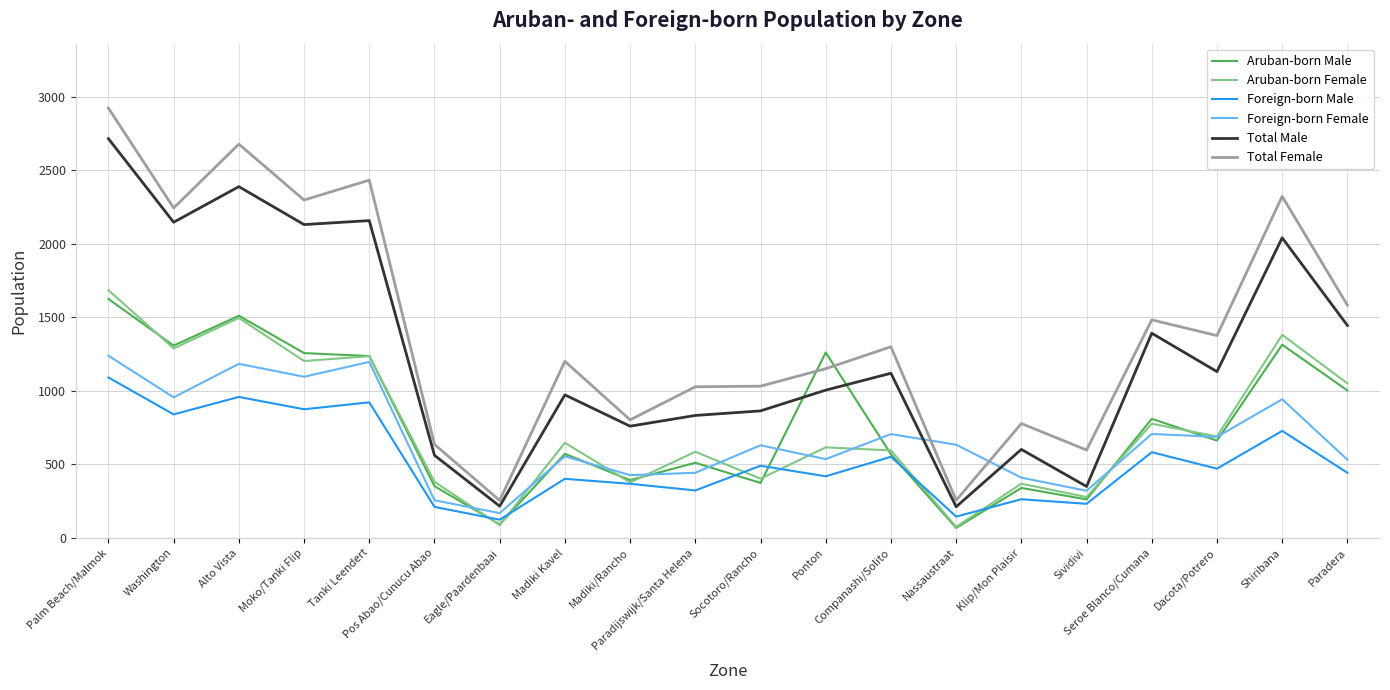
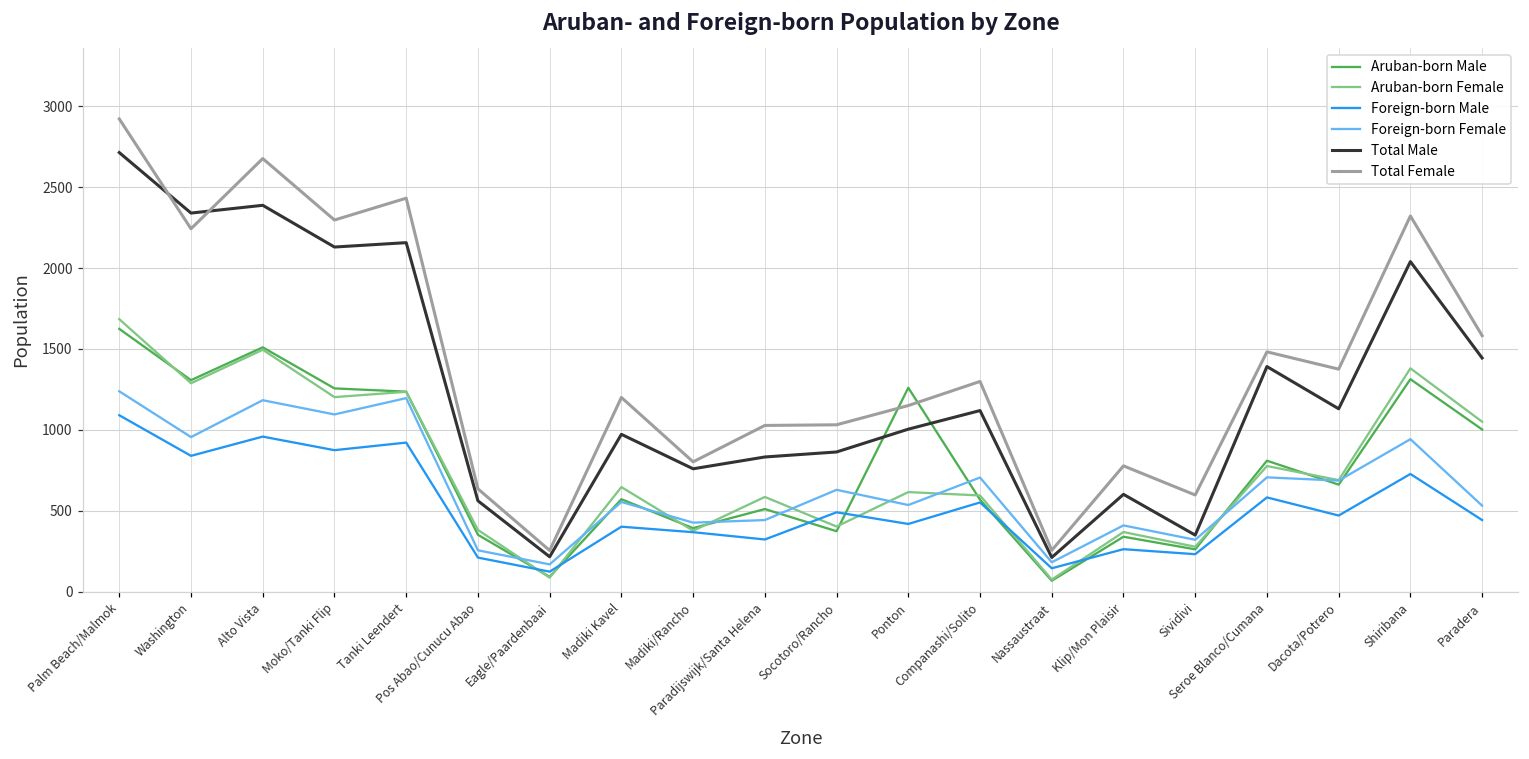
Total Male, Washington: 2150 -> 2340
Foreign-born Female, Nassaustraat: 630 -> 180
